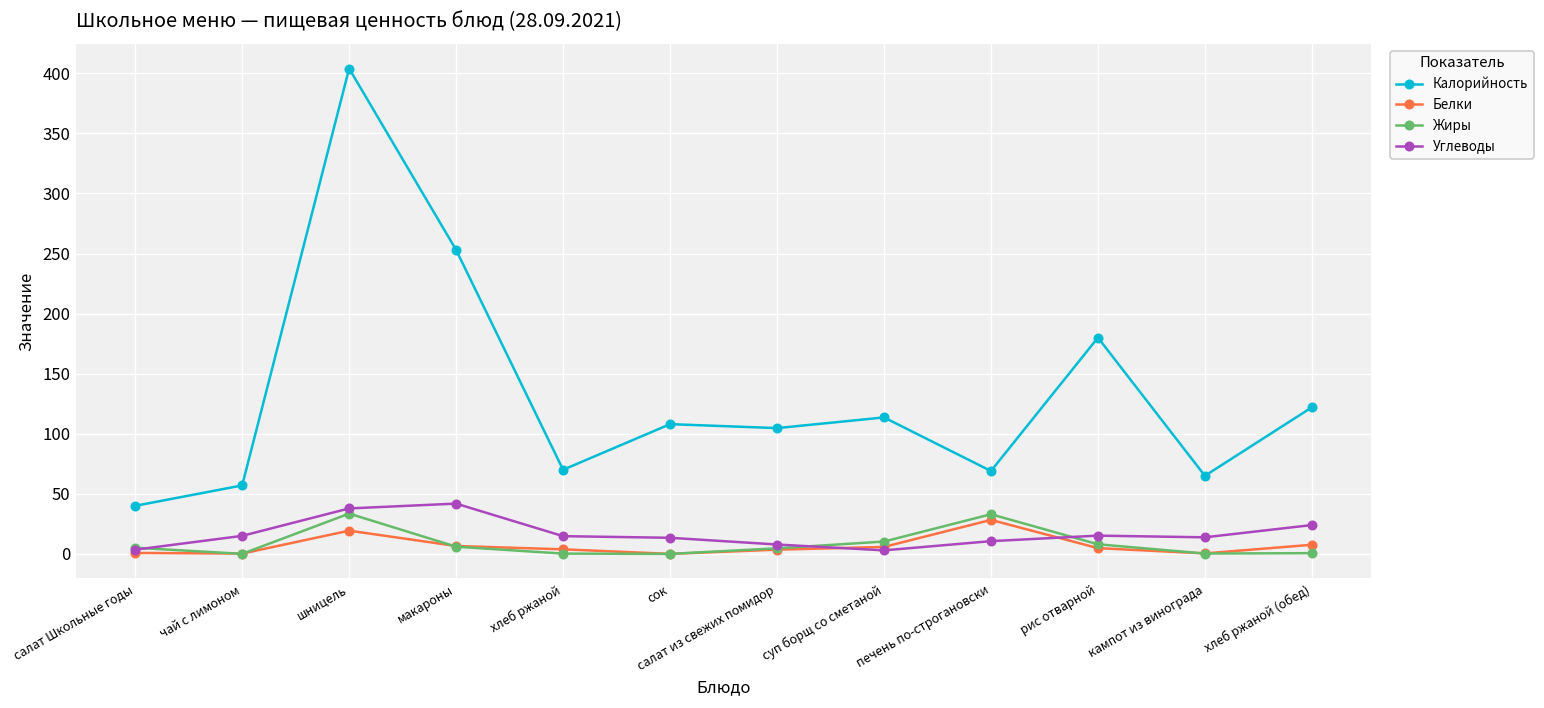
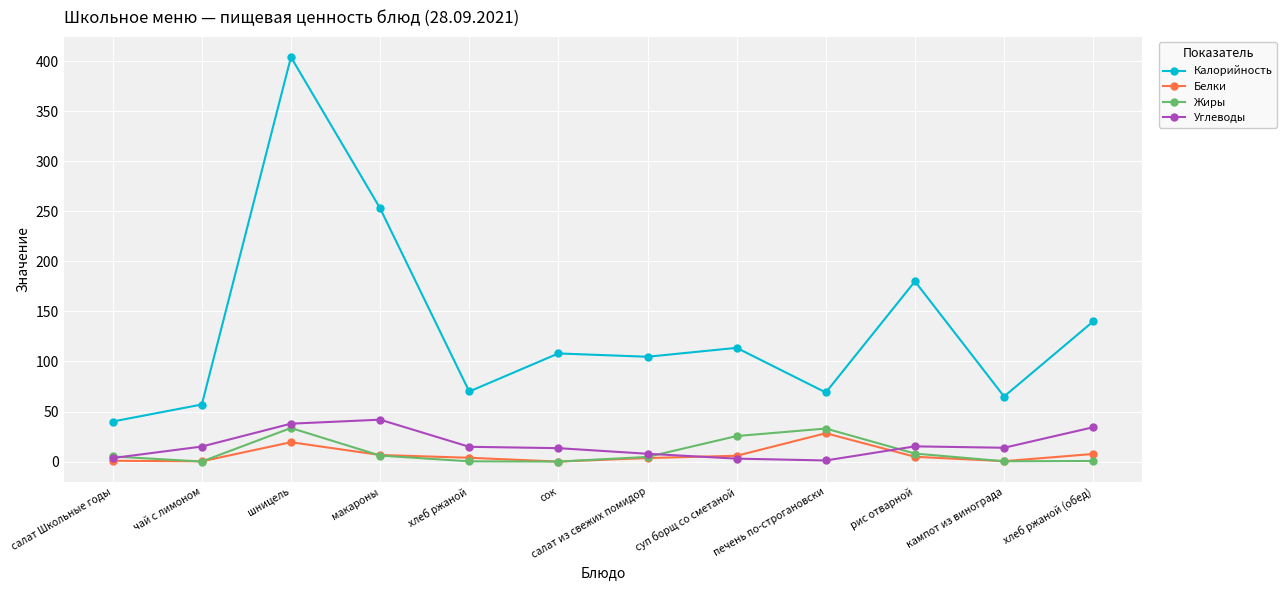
Жиры, суп борщ со сметаной: 10 -> 26
Углеводы, печень по-строгановски: 11 -> 1
Калорийность, хлеб ржаной (обед): 122 -> 140
Углеводы, хлеб ржаной (обед): 24 -> 34
